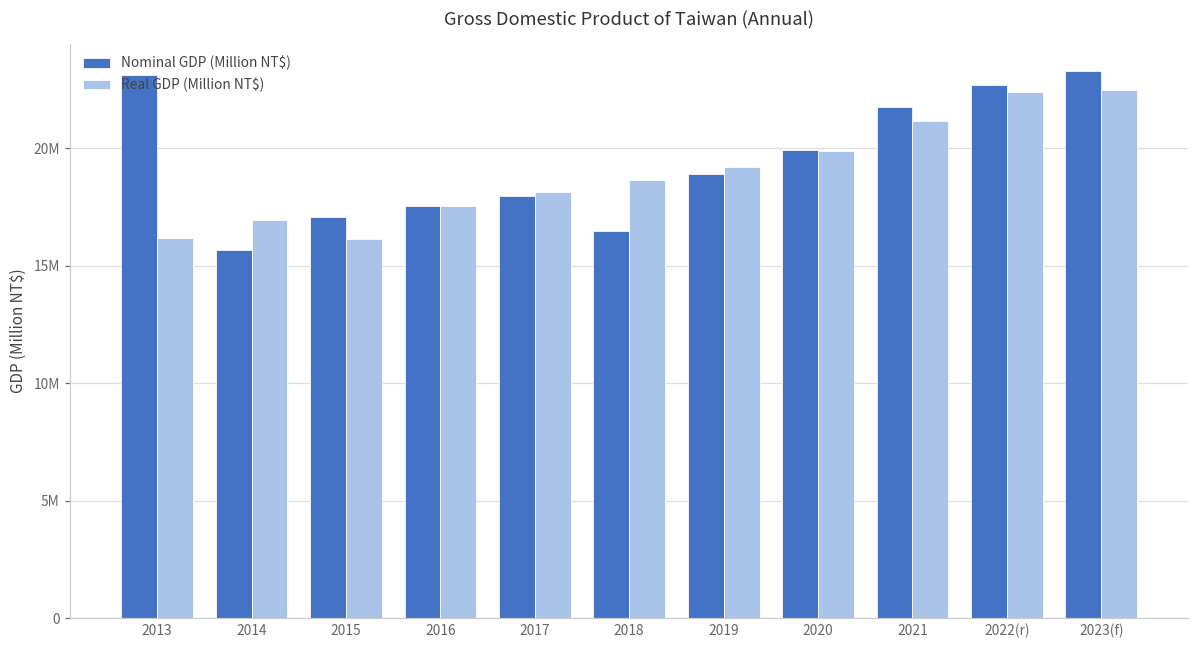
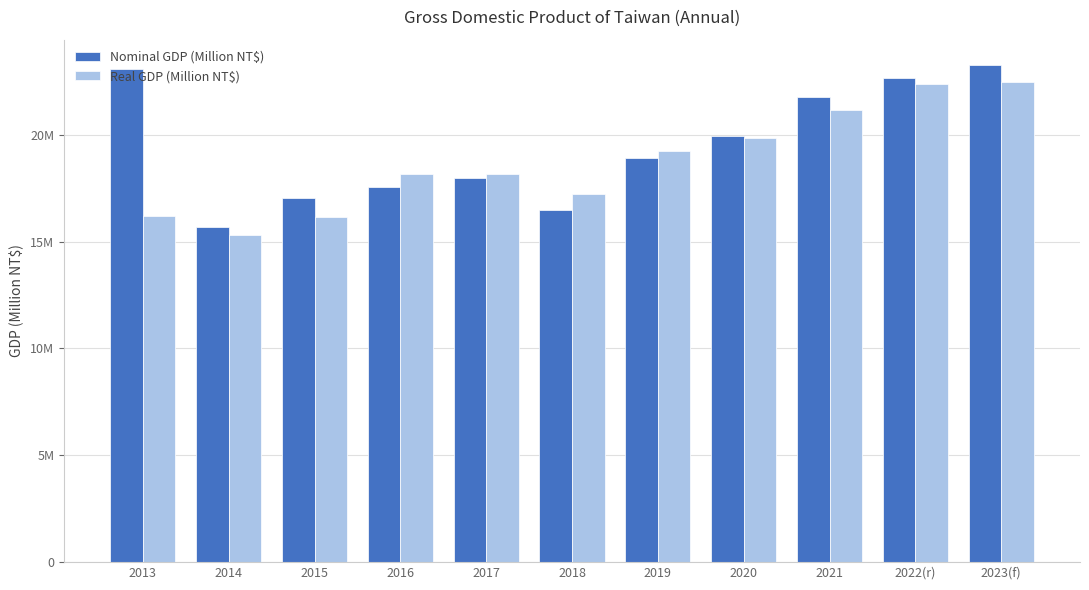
Real GDP (Million NT$), 2014: 16900000 -> 15300000
Real GDP (Million NT$), 2016: 17600000 -> 18100000
Real GDP (Million NT$), 2018: 18600000 -> 17200000
